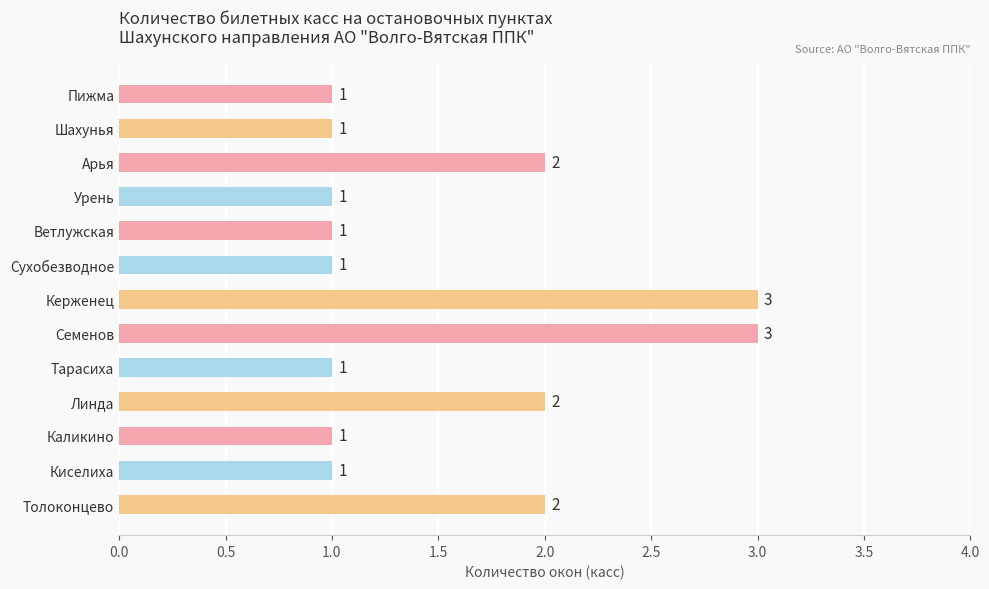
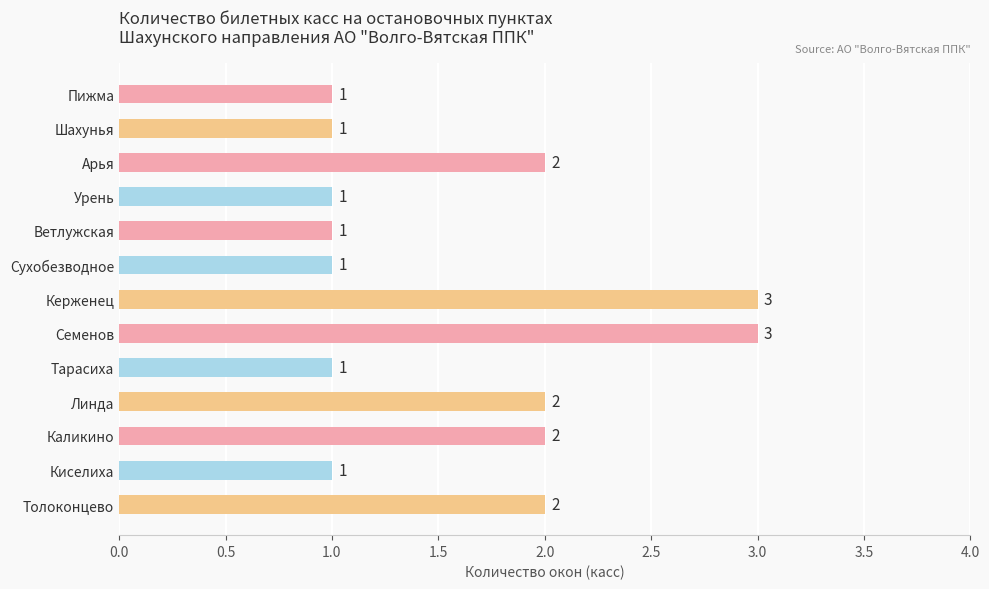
Каликино: 1 -> 2
